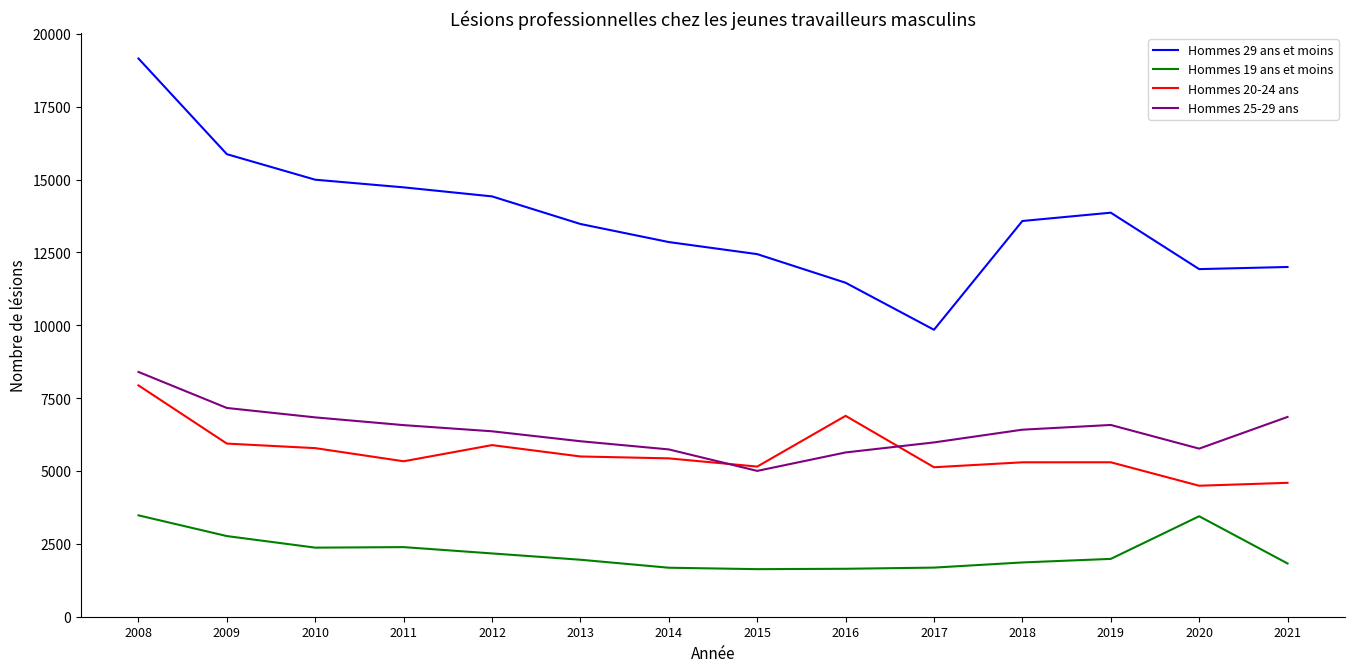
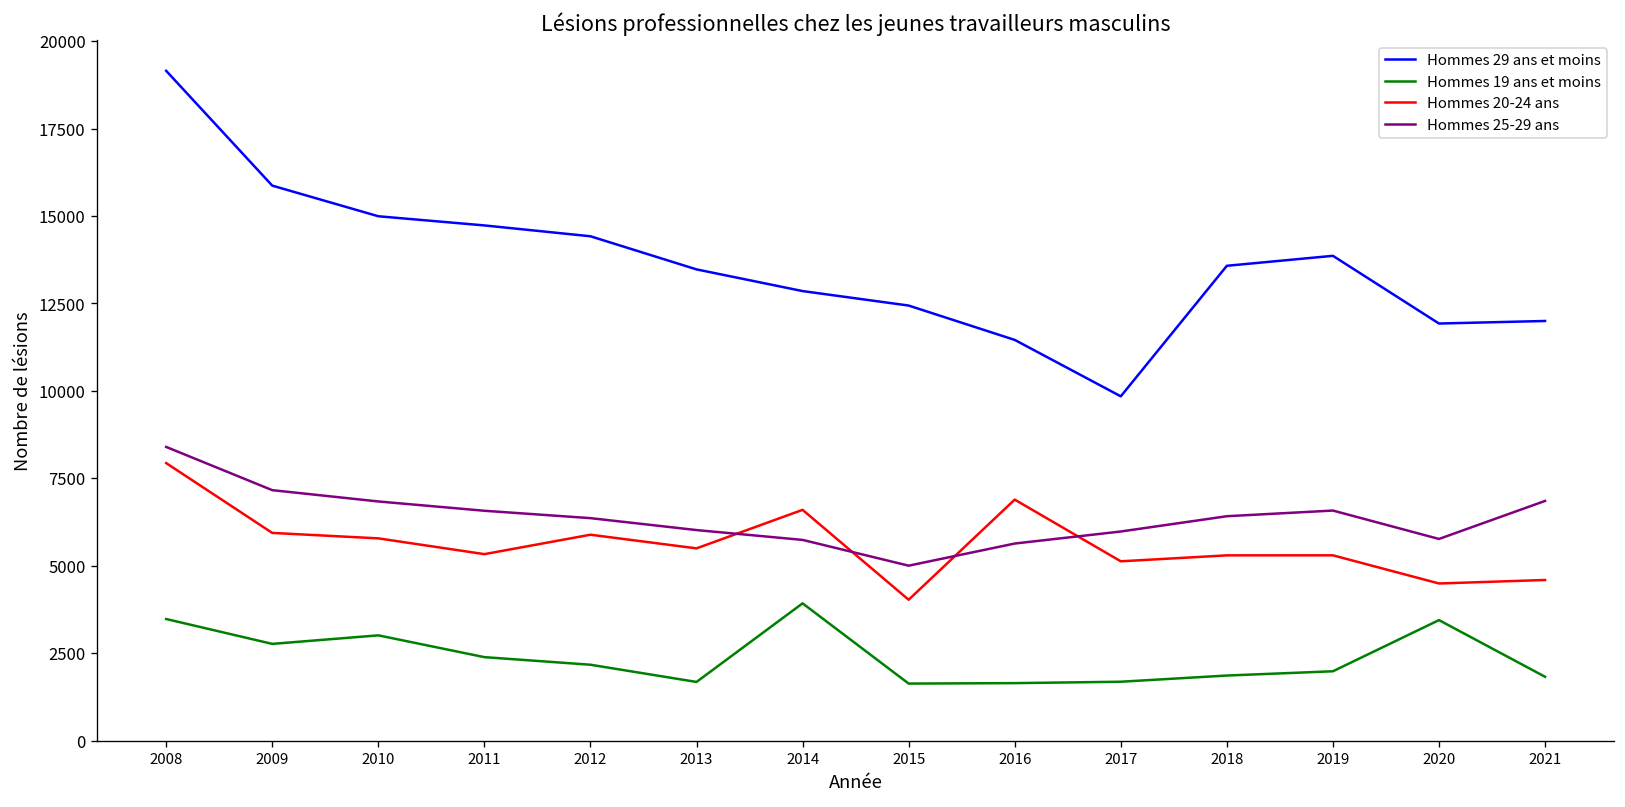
Hommes 19 ans et moins, 2010: 2400 -> 3000
Hommes 19 ans et moins, 2013: 2000 -> 1700
Hommes 19 ans et moins, 2014: 1700 -> 3900
Hommes 20-24 ans, 2014: 5400 -> 6600
Hommes 20-24 ans, 2015: 5200 -> 4000
